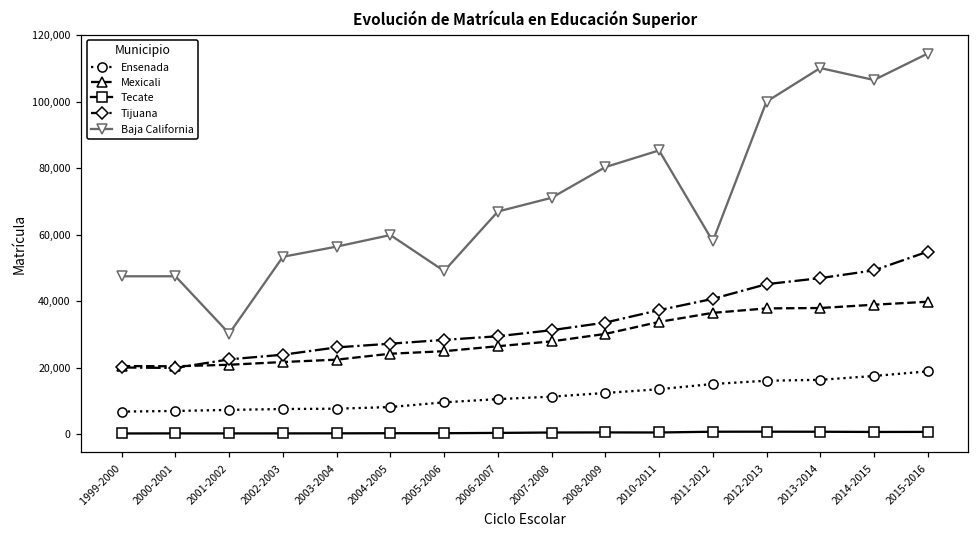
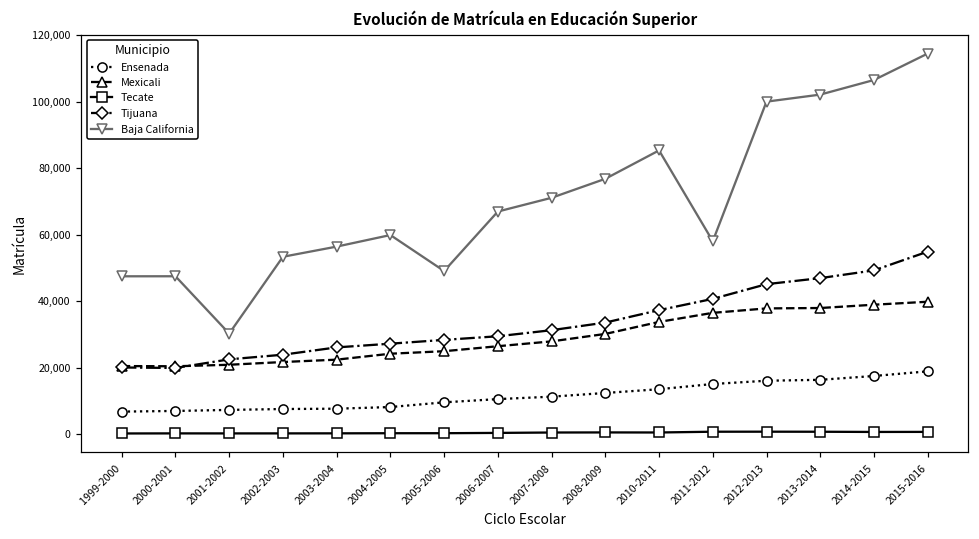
Baja California, 2008-2009: 80,000 -> 77,000
Baja California, 2013-2014: 110,000 -> 102,000
